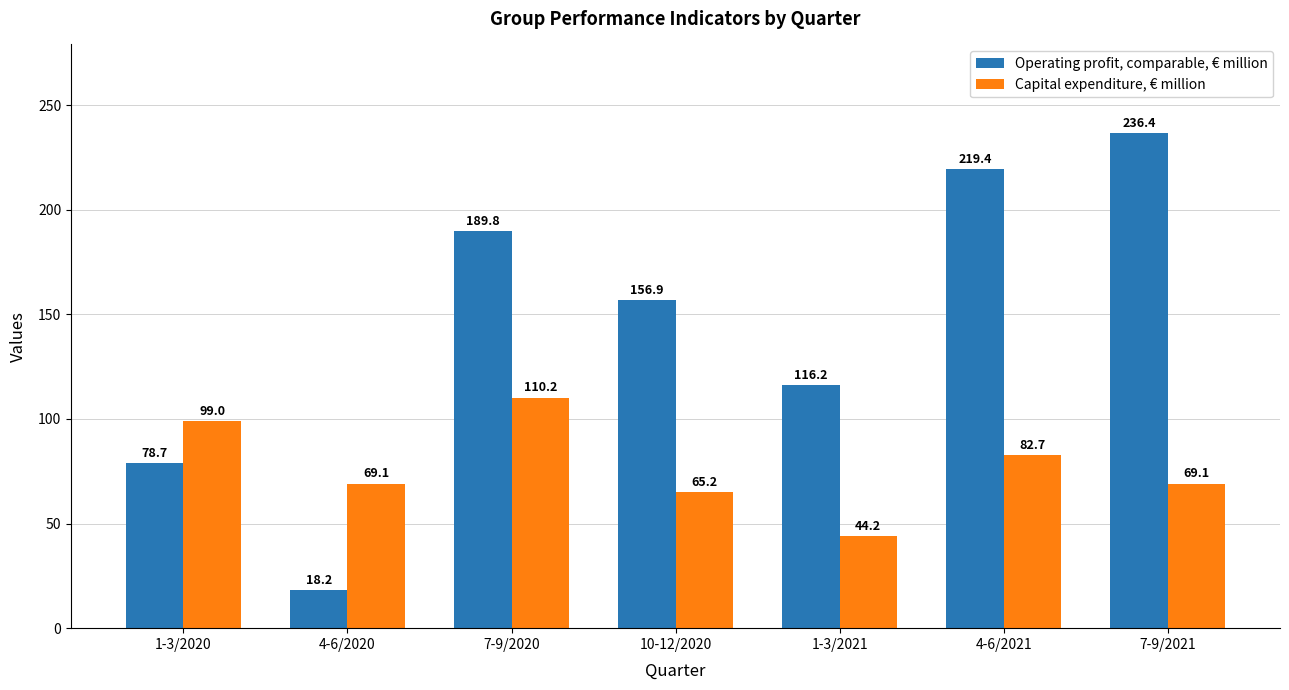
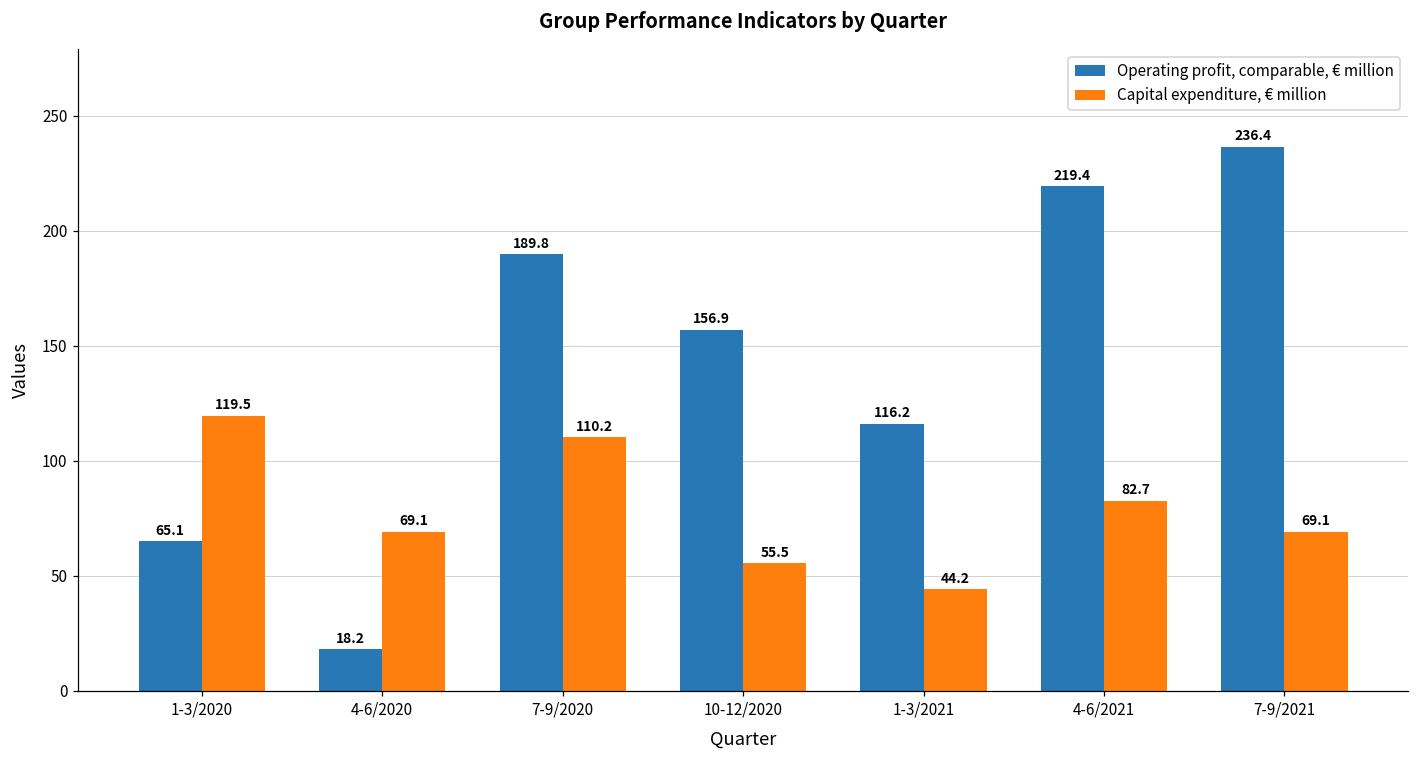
Operating profit, comparable, € million, 1-3/2020: 78.7 -> 65.1
Capital expenditure, € million, 1-3/2020: 99.0 -> 119.5
Capital expenditure, € million, 10-12/2020: 65.2 -> 55.5
